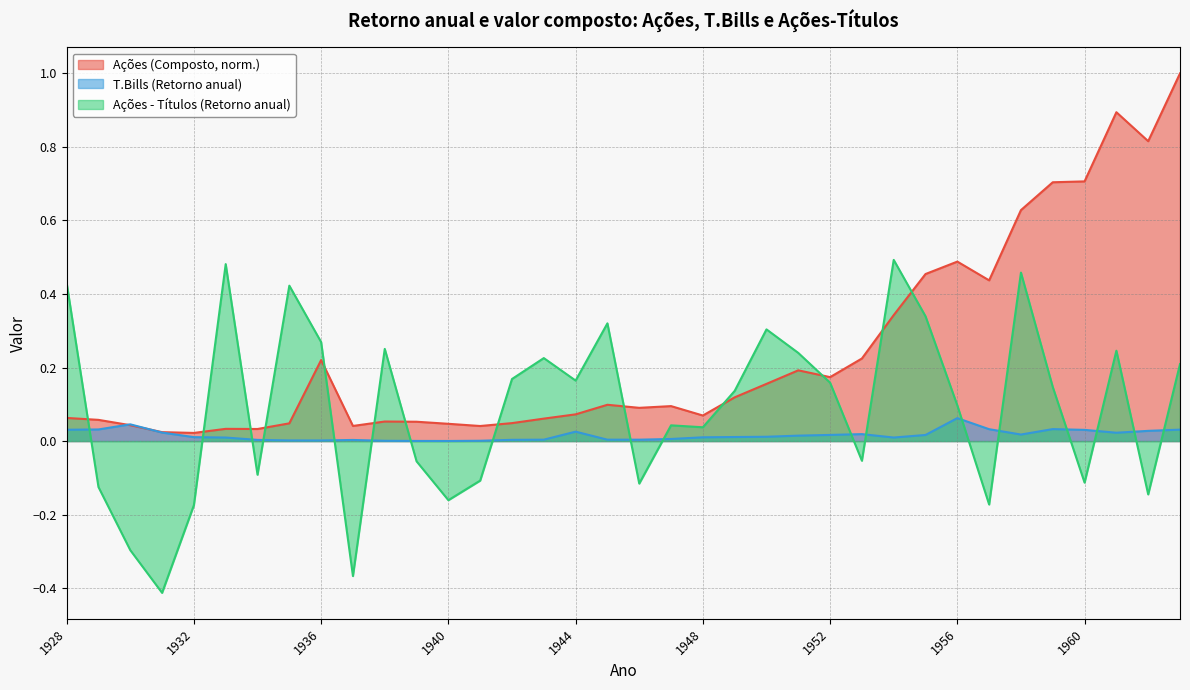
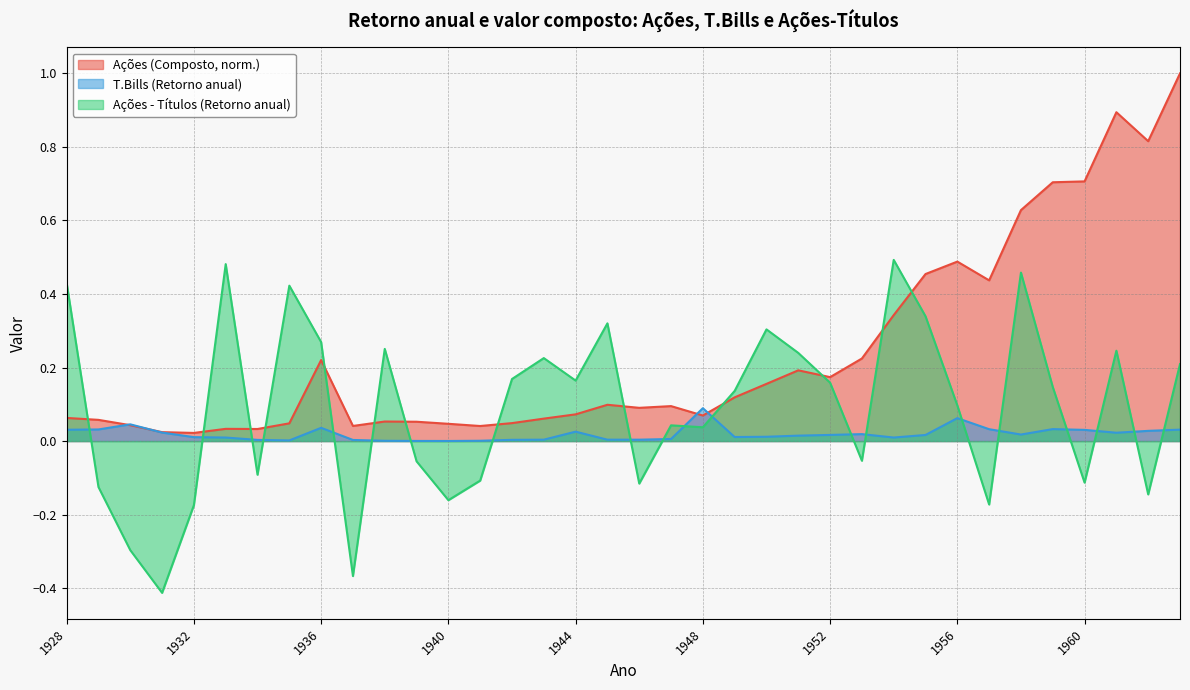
T.Bills (Retorno anual), 1936: 0.00 -> 0.04
T.Bills (Retorno anual), 1948: 0.01 -> 0.09
